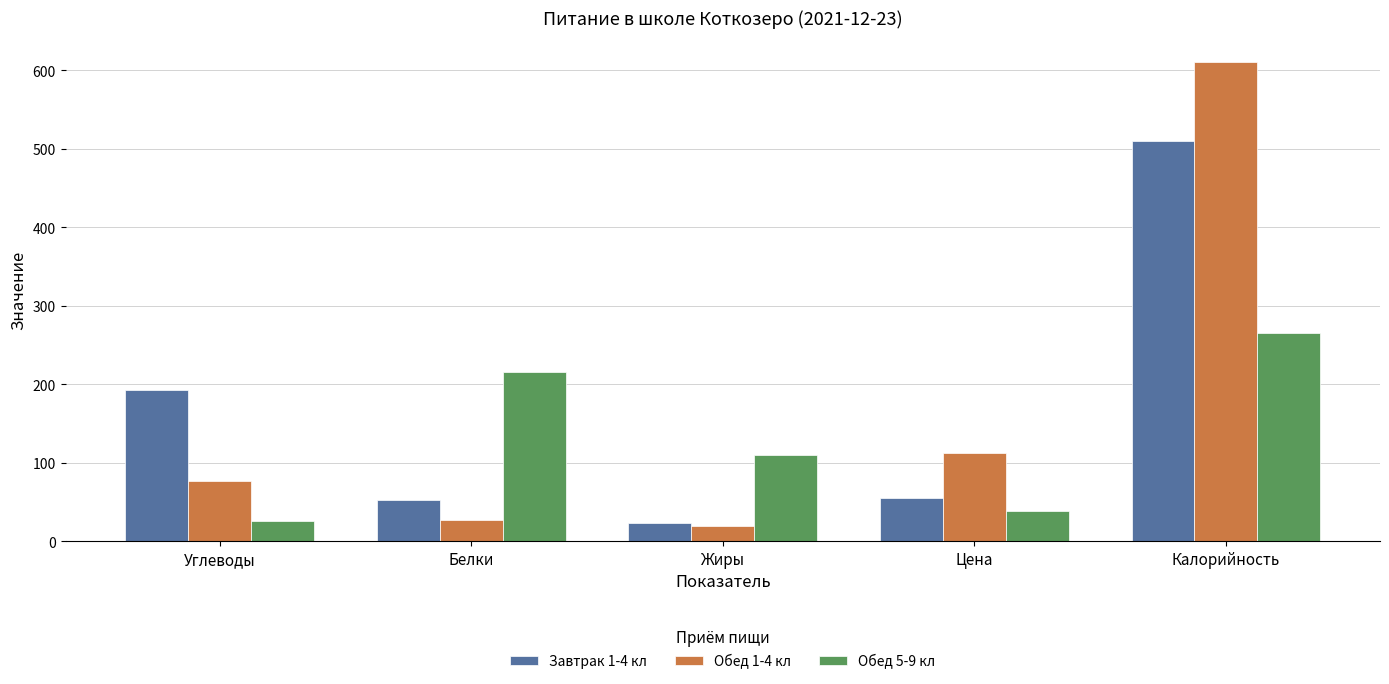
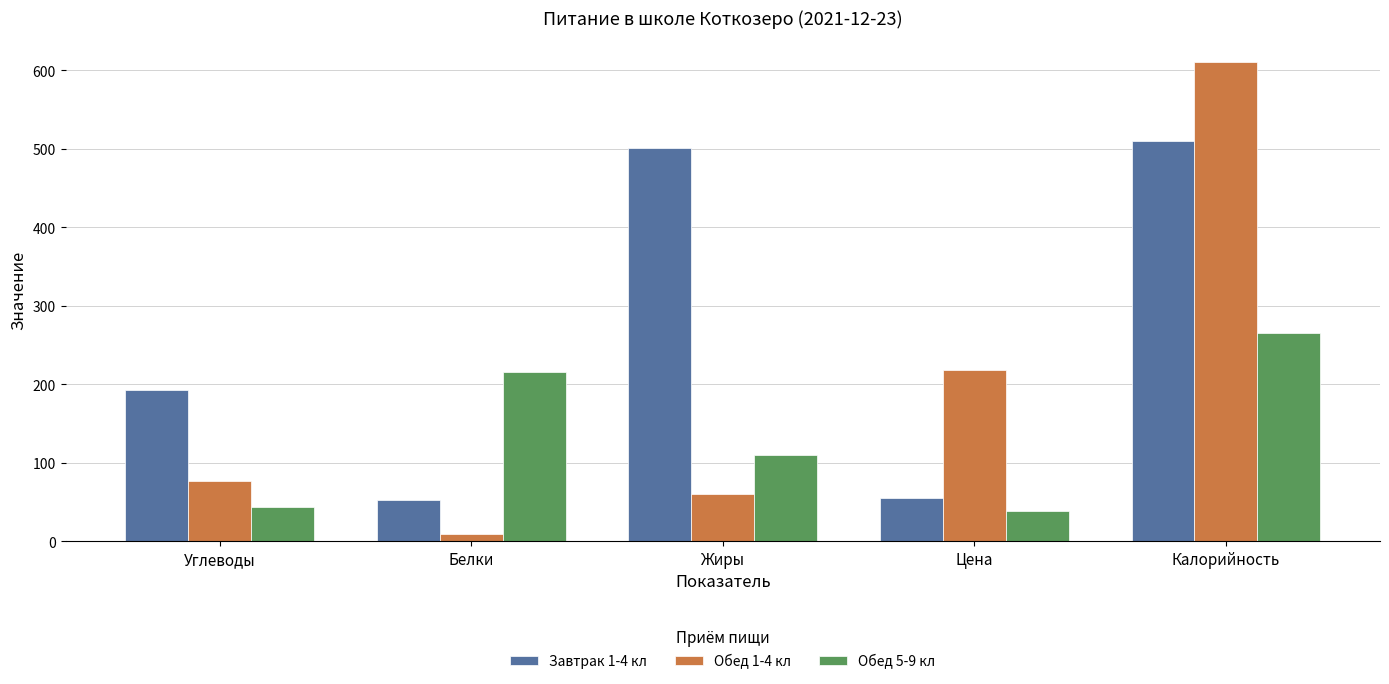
Обед 5-9 кл, Углеводы: 30 -> 40
Обед 1-4 кл, Белки: 30 -> 10
Завтрак 1-4 кл, Жиры: 20 -> 500
Обед 1-4 кл, Жиры: 20 -> 60
Обед 1-4 кл, Цена: 110 -> 220
